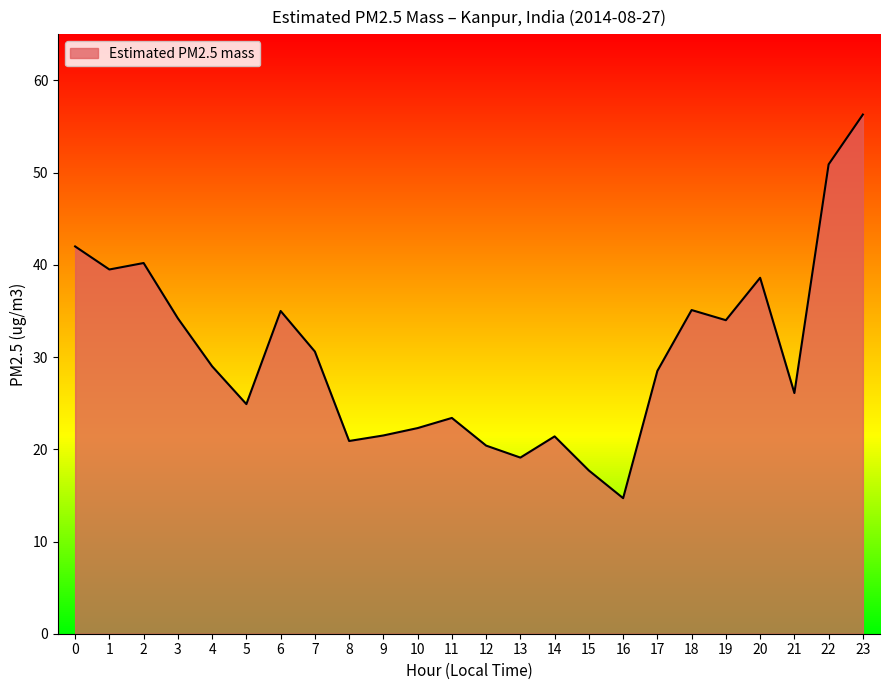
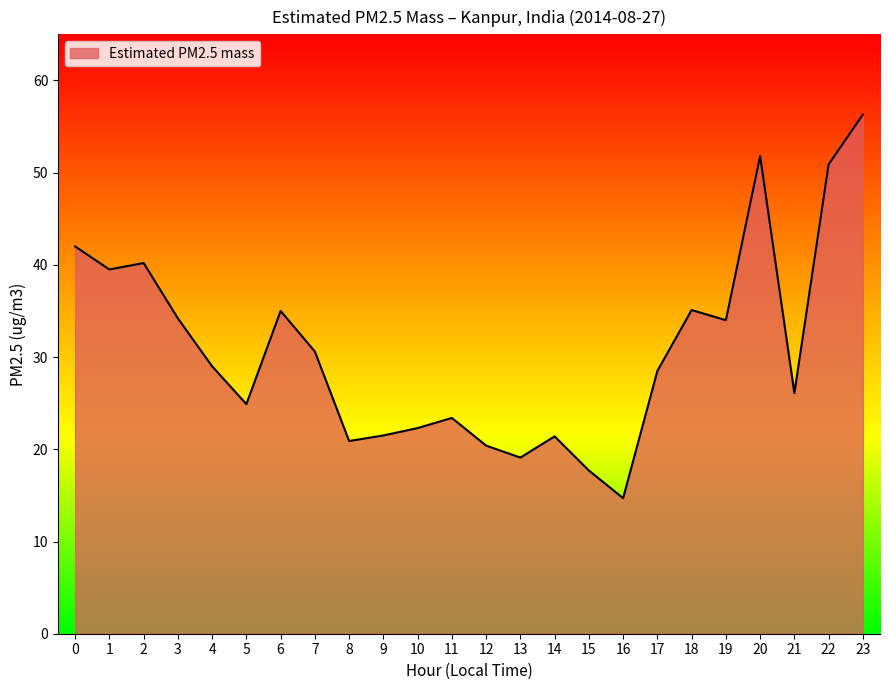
20: 39 -> 52
